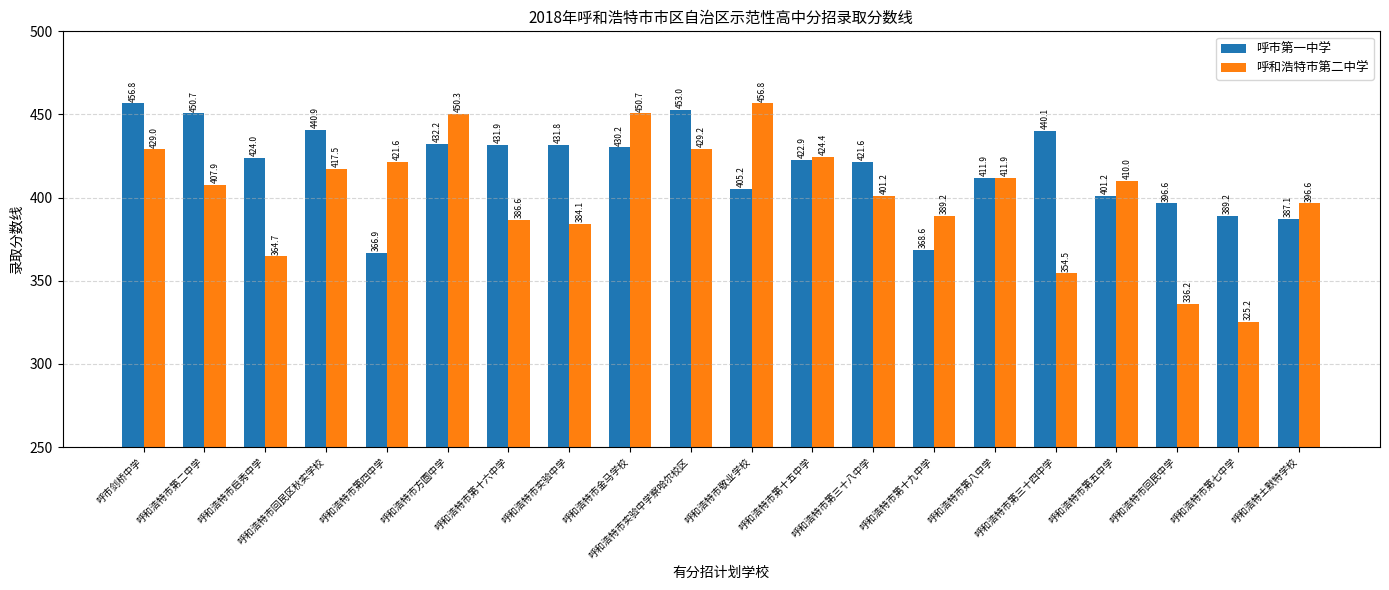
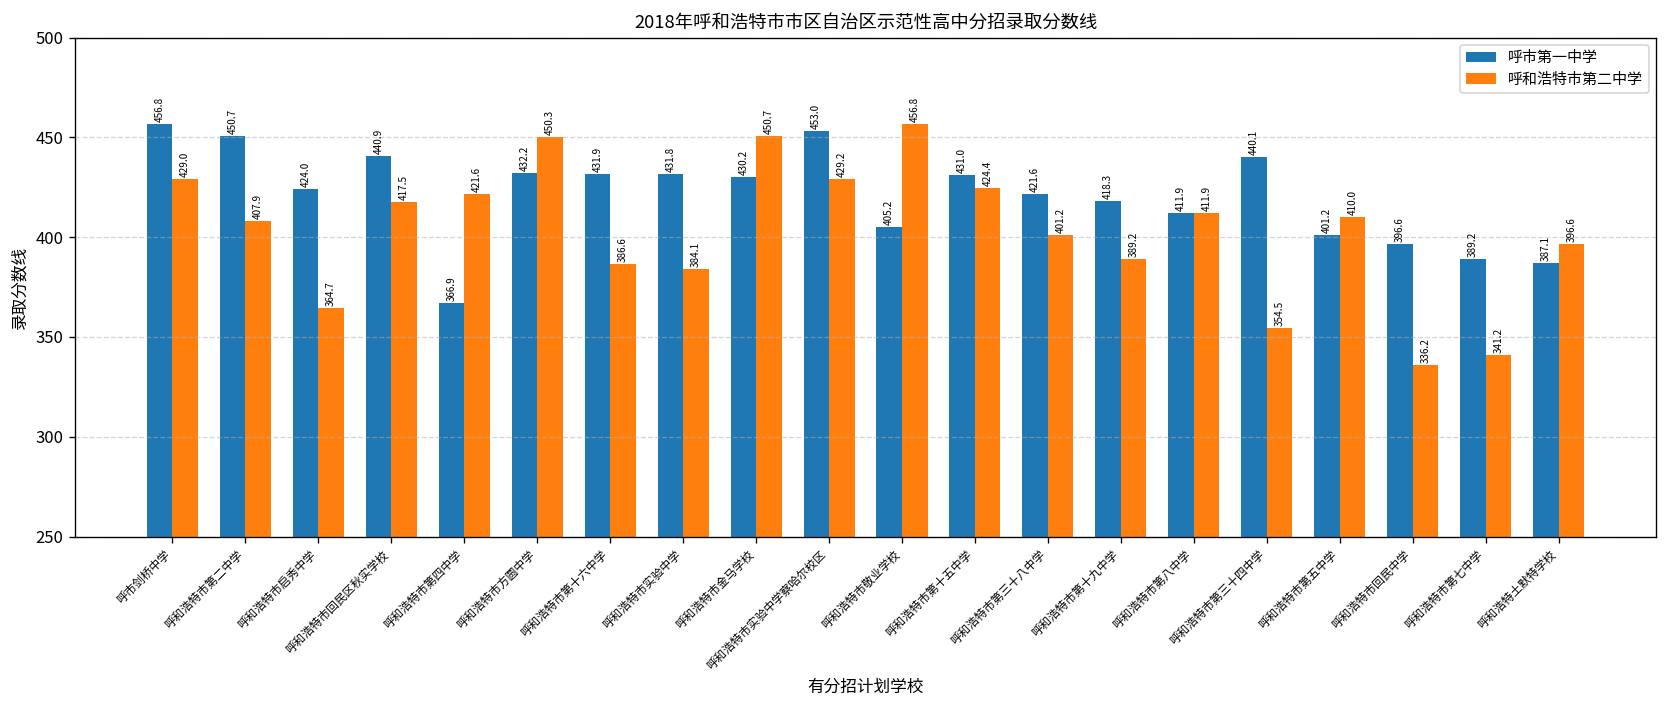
呼市第一中学, 呼和浩特市第十五中学: 422.9 -> 431.0
呼市第一中学, 呼和浩特市第十九中学: 368.6 -> 418.3
呼和浩特市第二中学, 呼和浩特市第七中学: 325.2 -> 341.2
